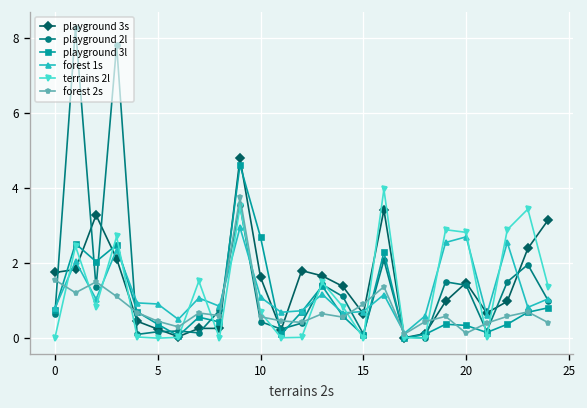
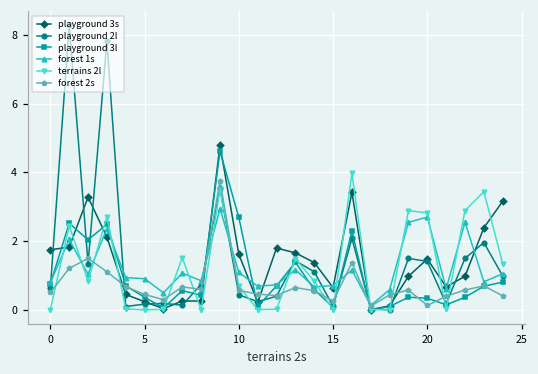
forest 2s, 0: 1.6 -> 0.5
forest 2s, 15: 0.9 -> 0.3
